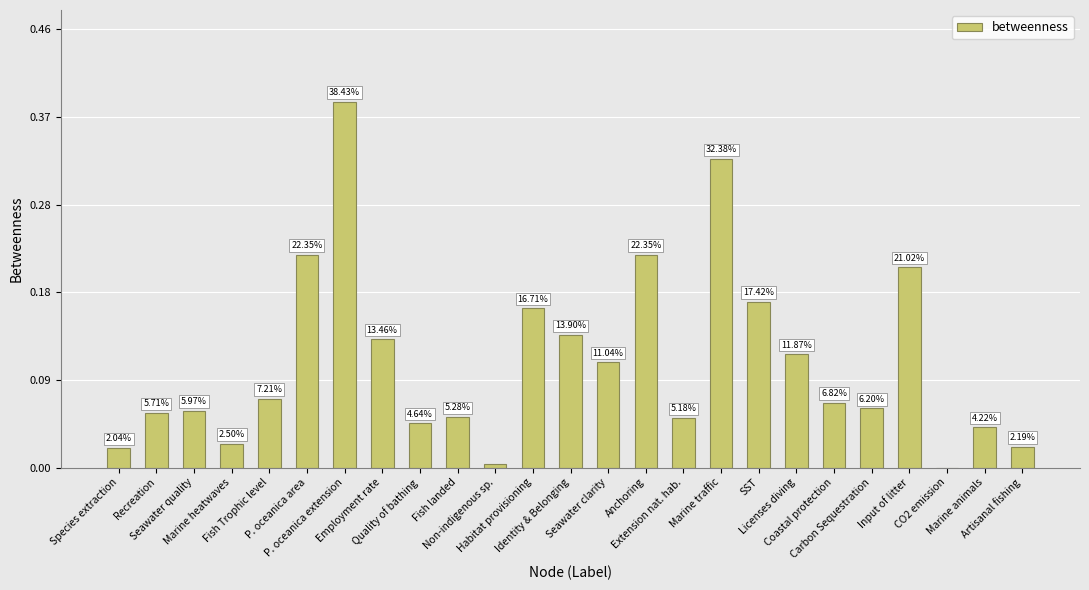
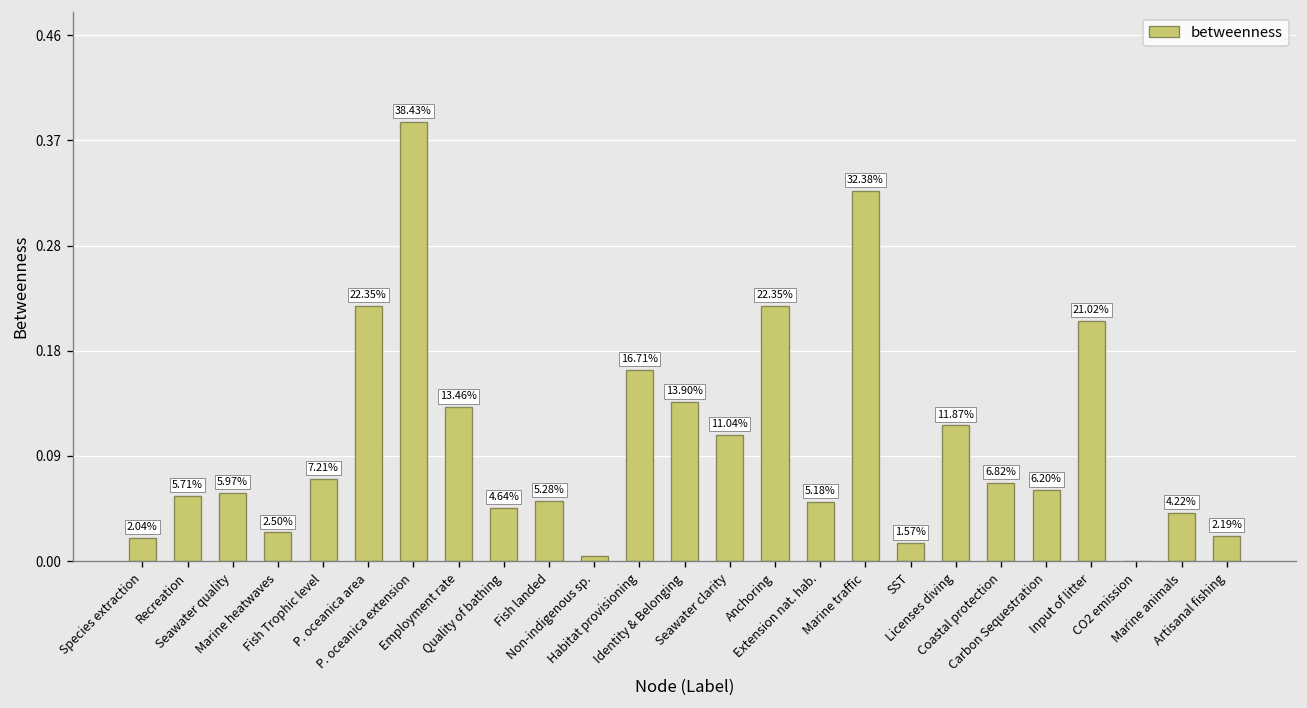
SST: 17.42% -> 1.57%
